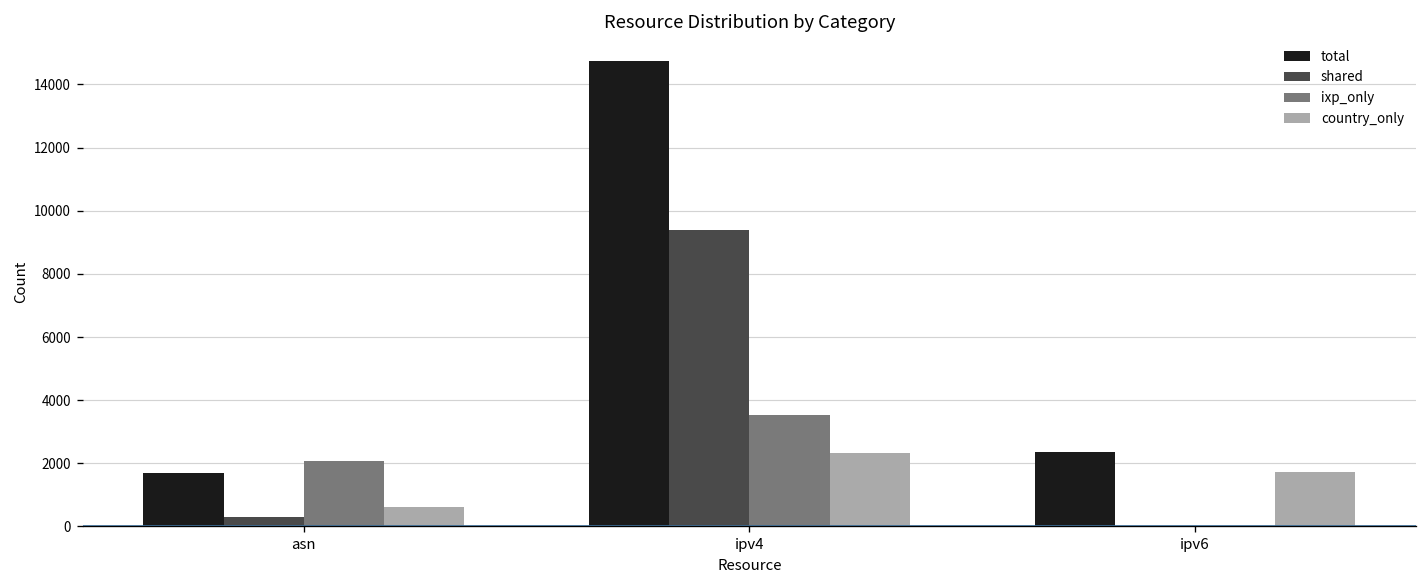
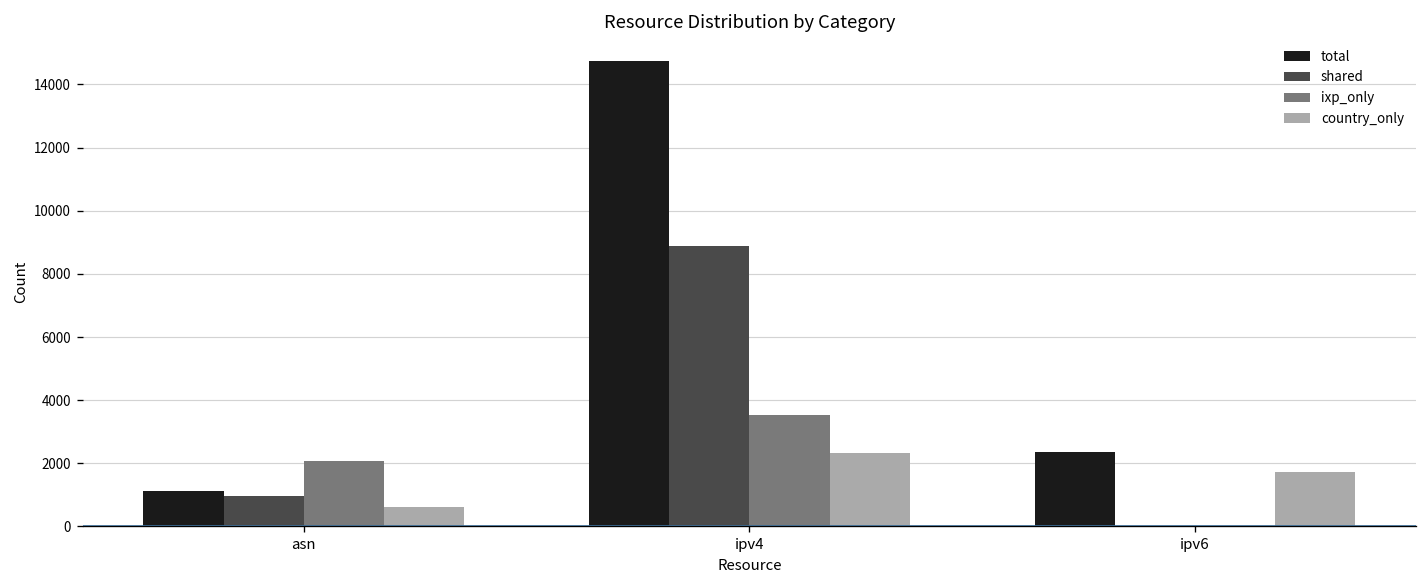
total, asn: 1700 -> 1100
shared, asn: 300 -> 1000
shared, ipv4: 9400 -> 8900
